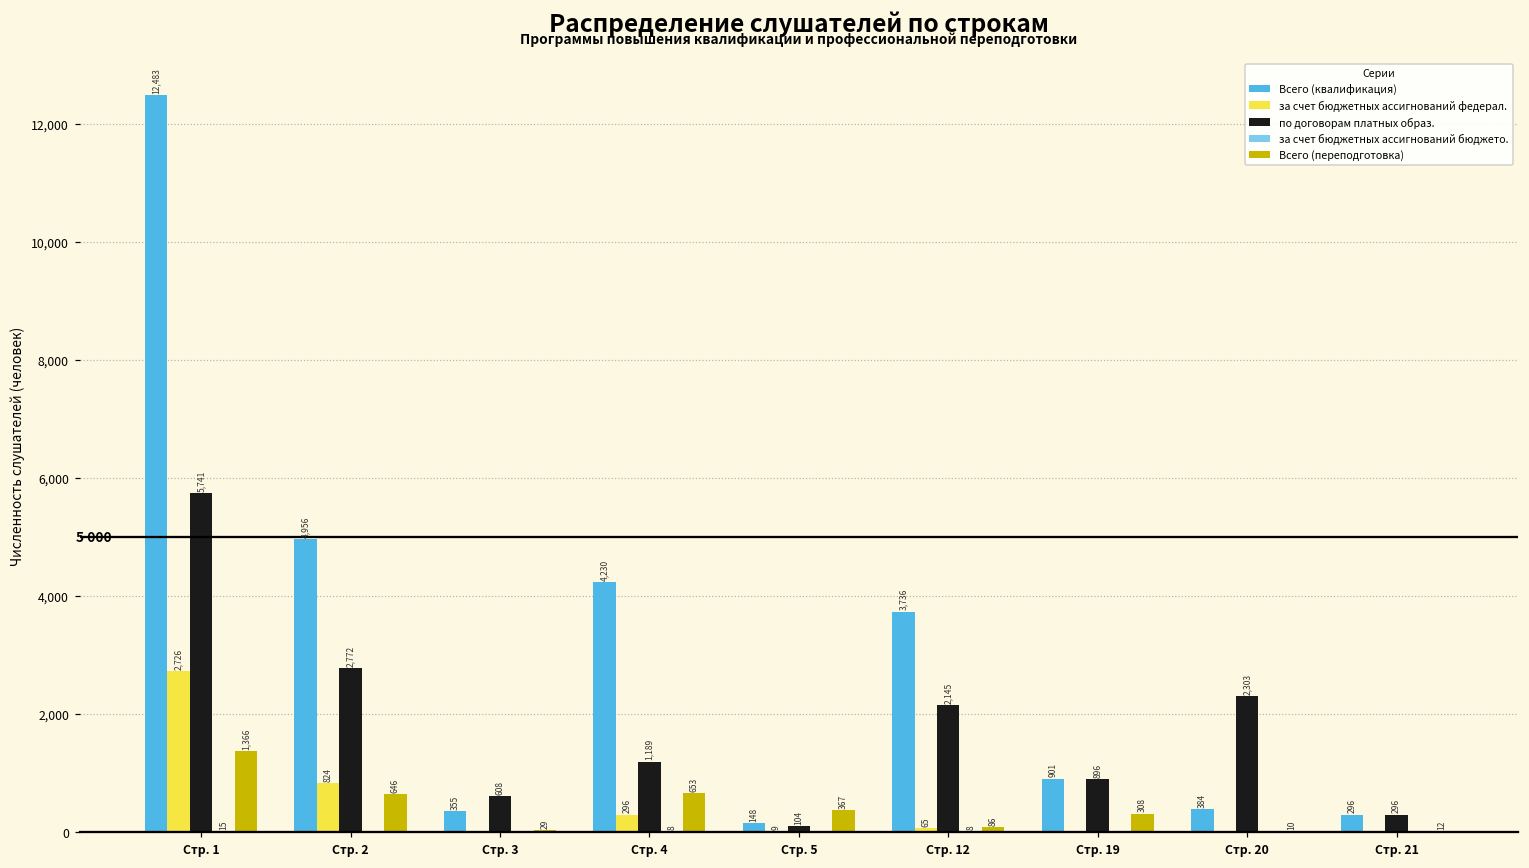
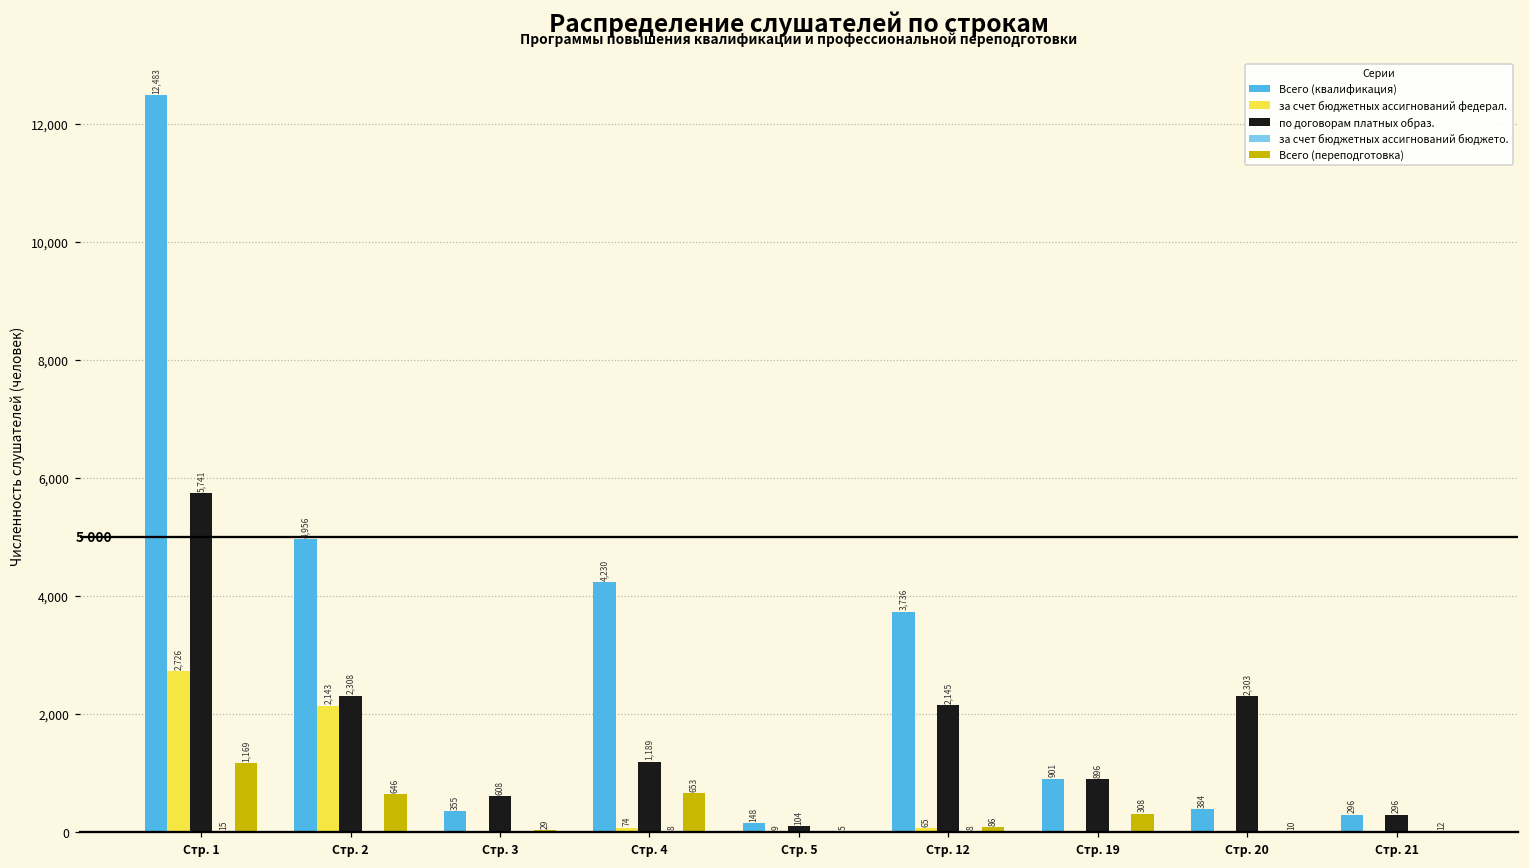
Всего (переподготовка), Стр. 1: 1,366 -> 1,169
за счет бюджетных ассигнований федерал., Стр. 2: 824 -> 2,143
по договорам платных образ., Стр. 2: 2,772 -> 2,308
за счет бюджетных ассигнований федерал., Стр. 4: 296 -> 74
Всего (переподготовка), Стр. 5: 367 -> 5
